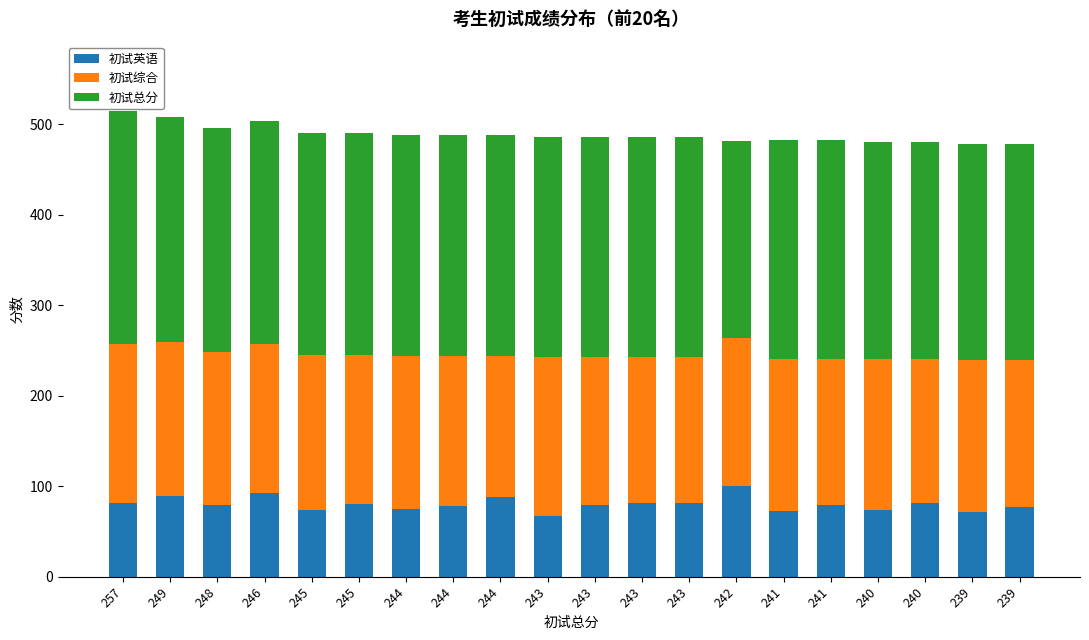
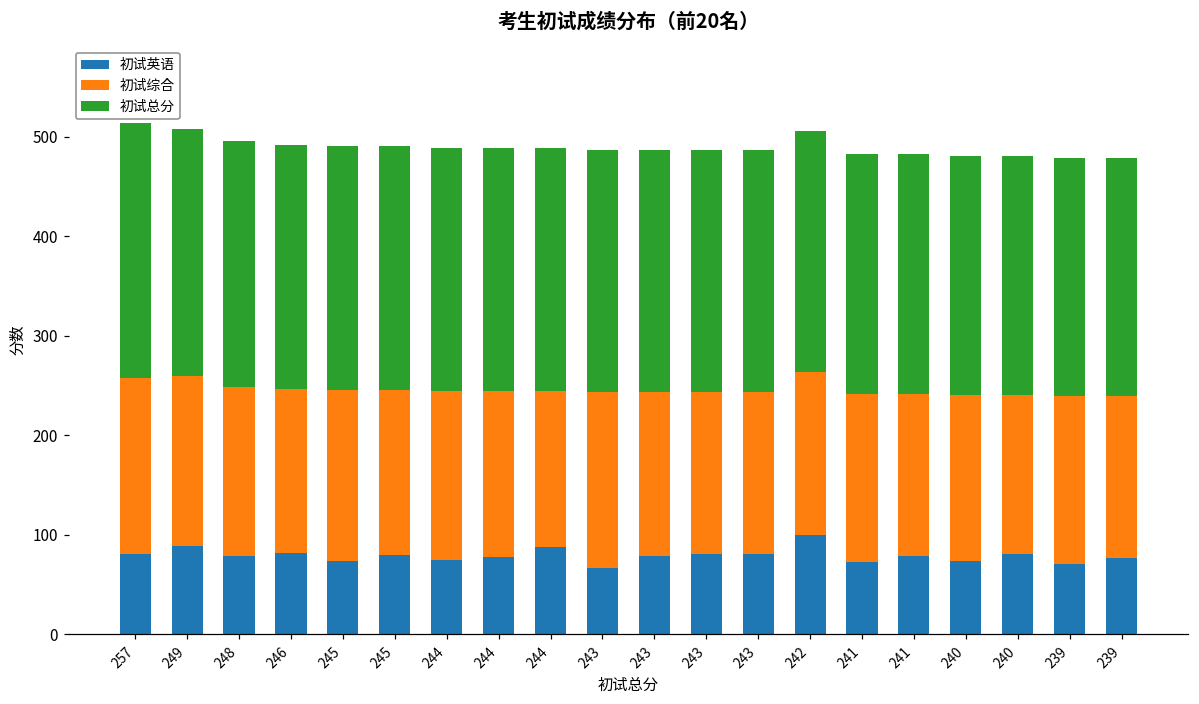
初试英语, 246: 90 -> 80
初试总分, 242: 220 -> 240
